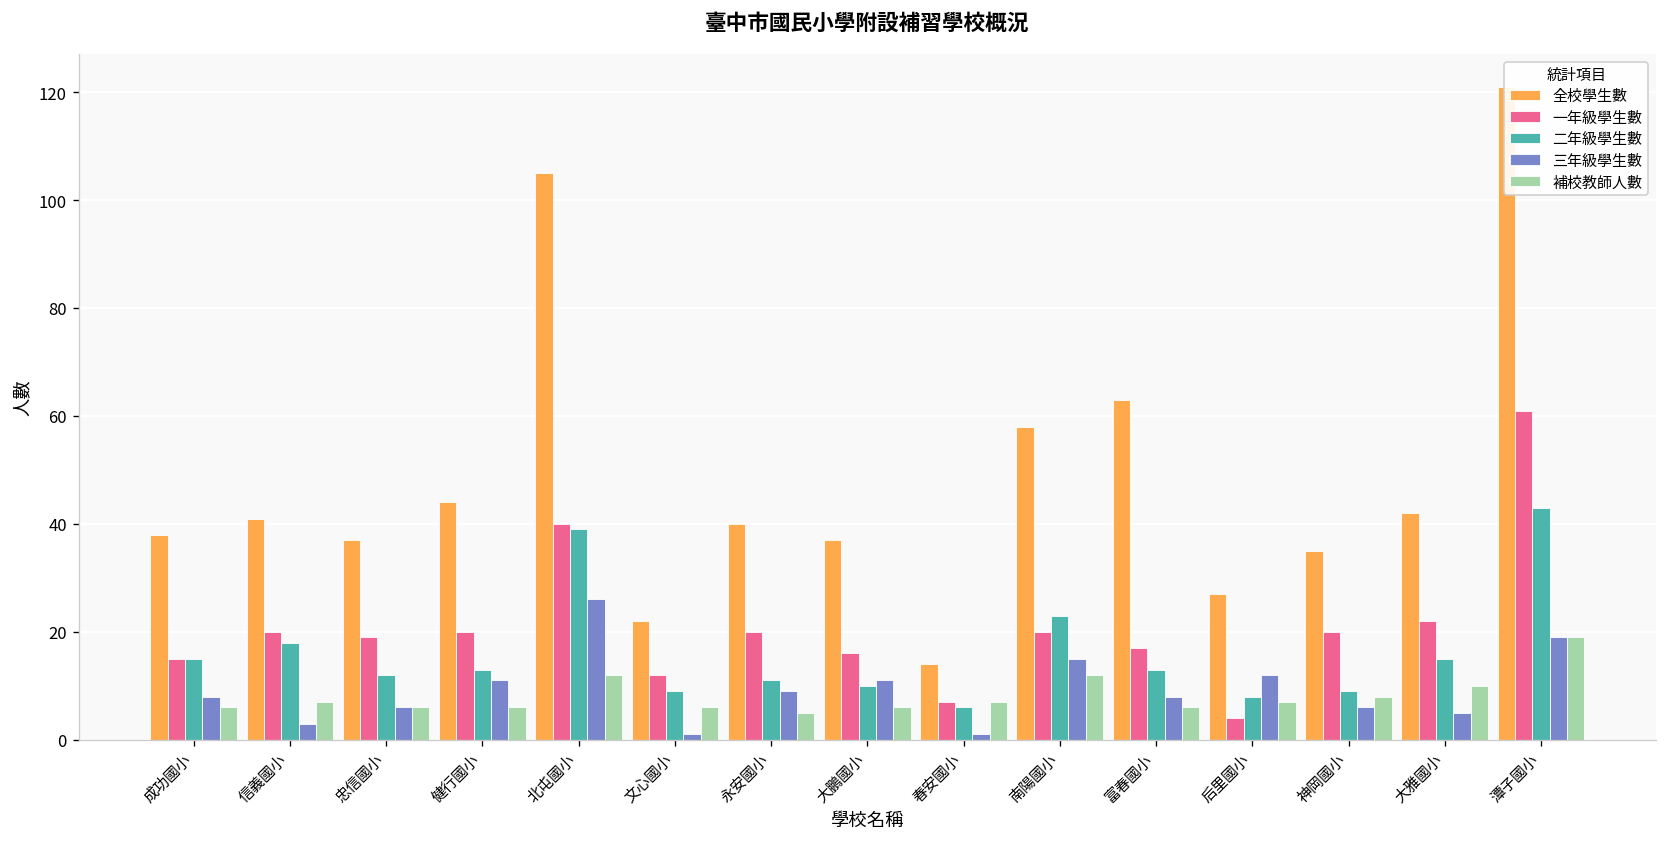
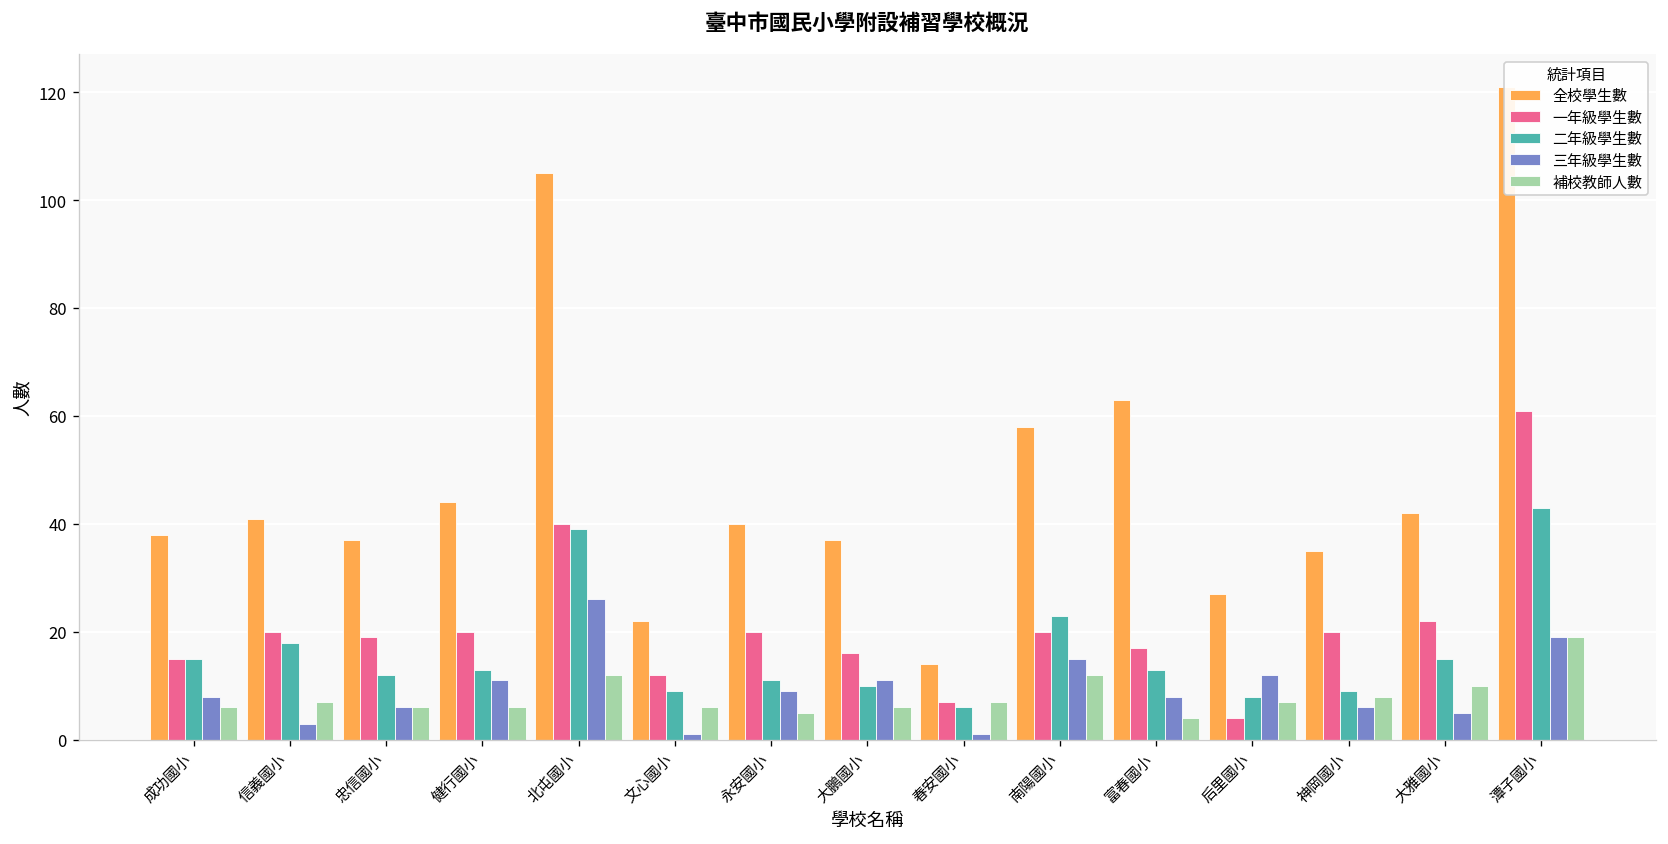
補校教師人數, 富春國小: 6 -> 4
